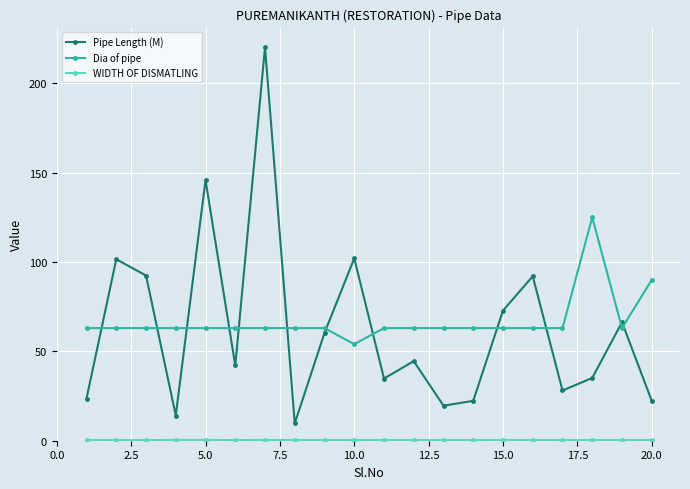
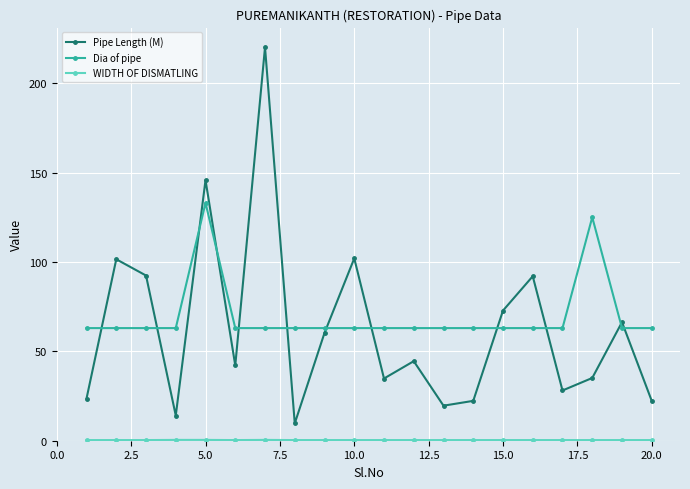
Dia of pipe, 5.0: 63 -> 133
Dia of pipe, 10.0: 54 -> 63
Dia of pipe, 20.0: 90 -> 63
